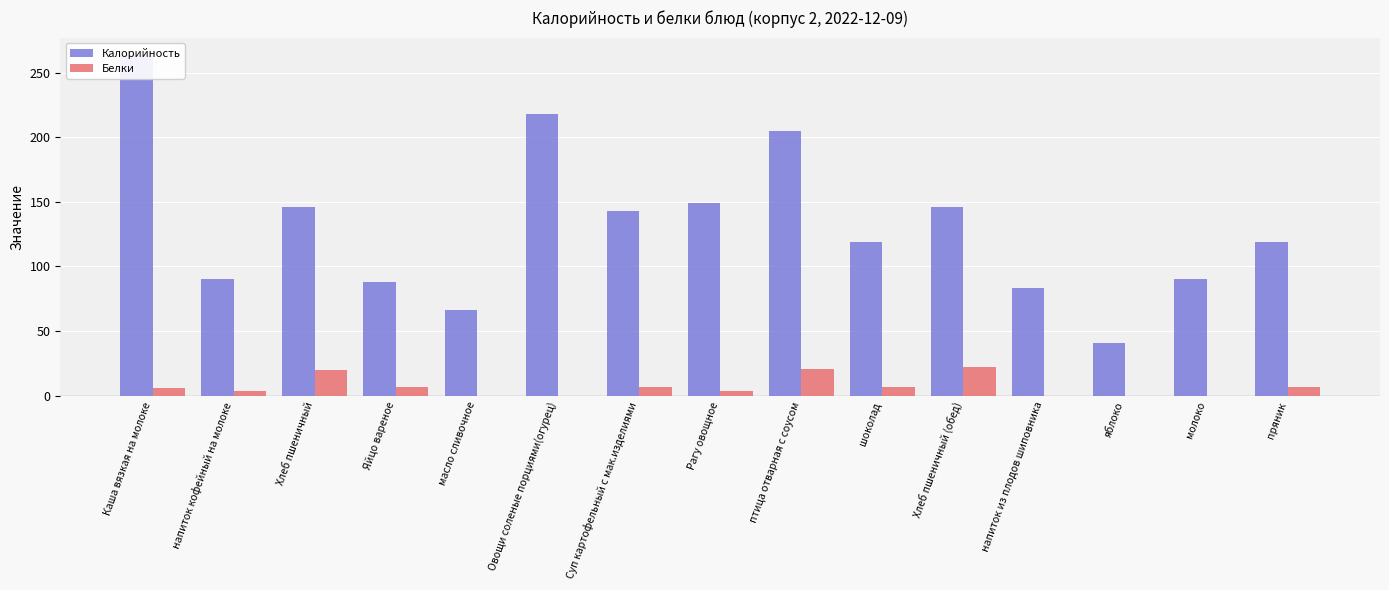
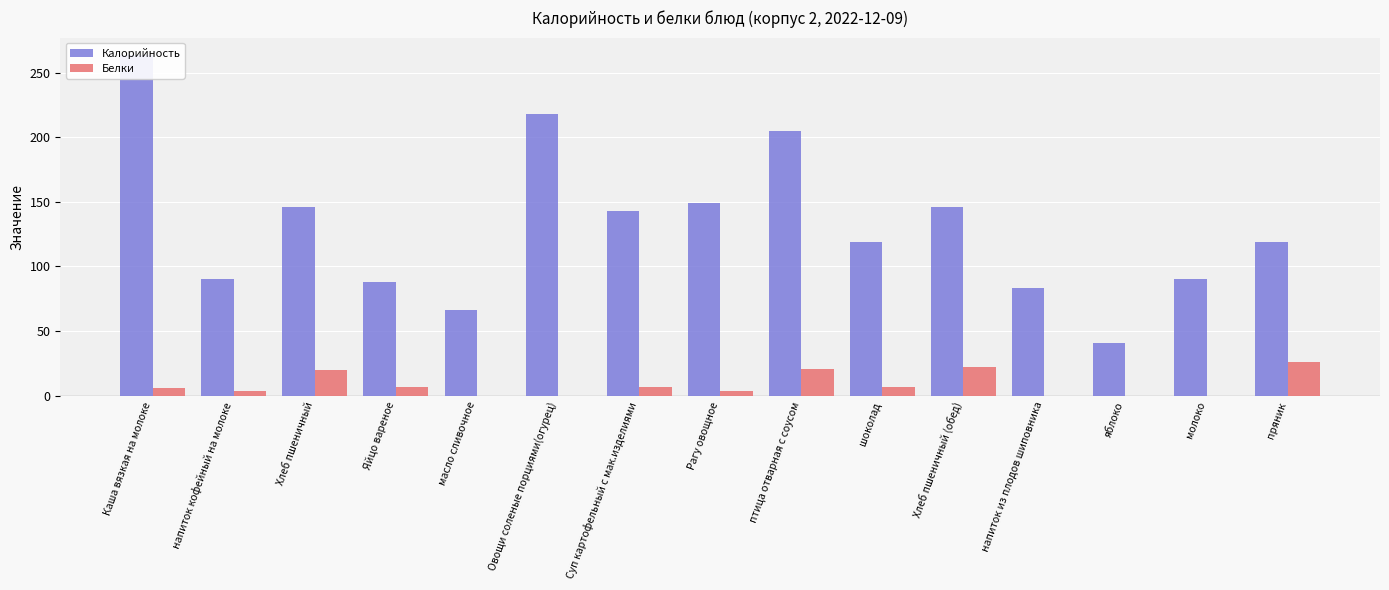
Белки, пряник: 7 -> 26
